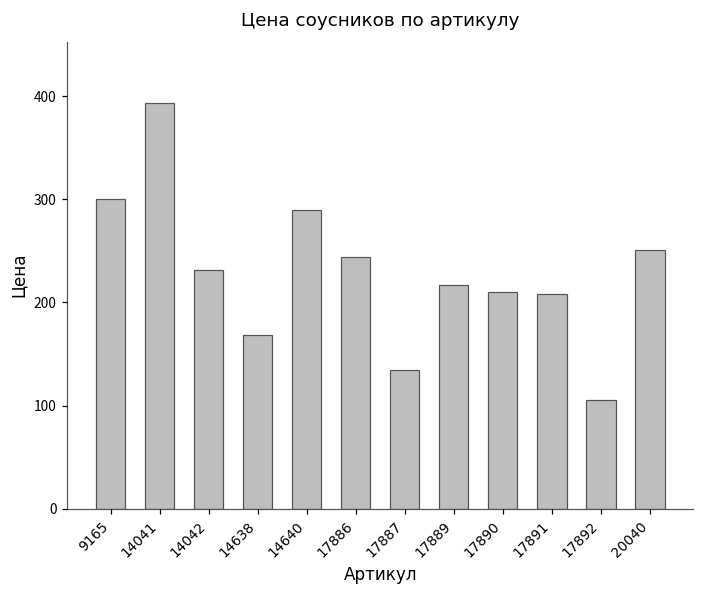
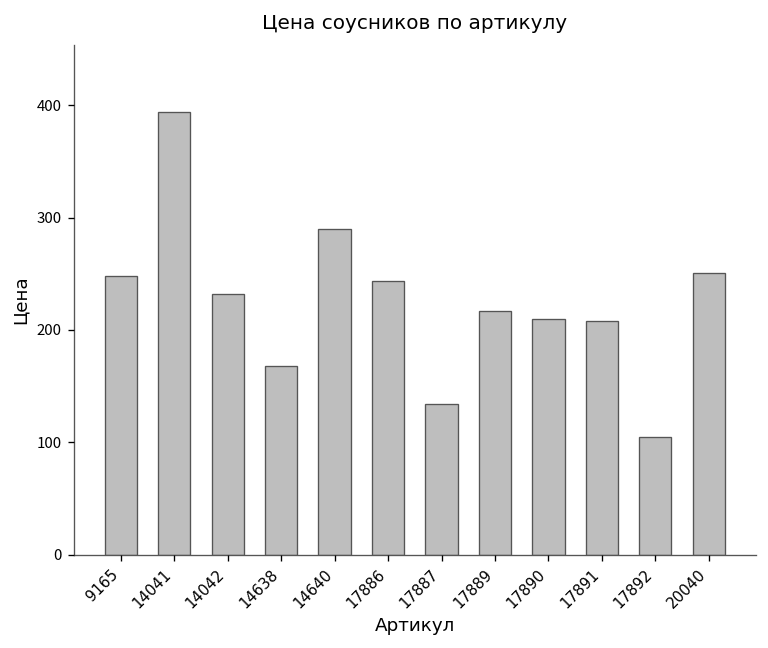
9165: 300 -> 250
